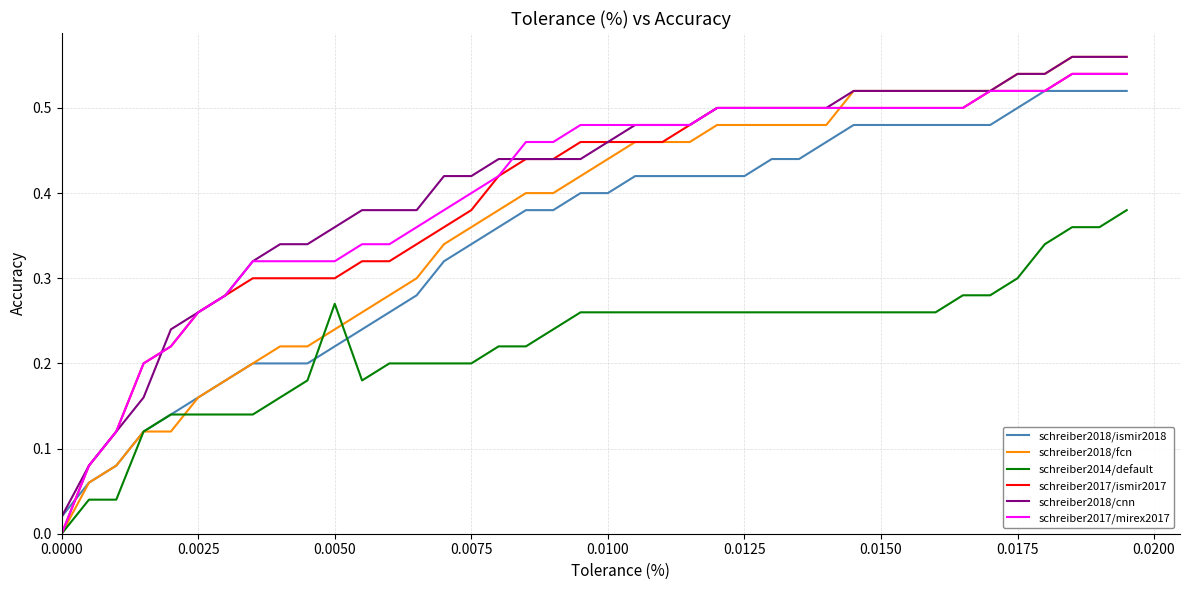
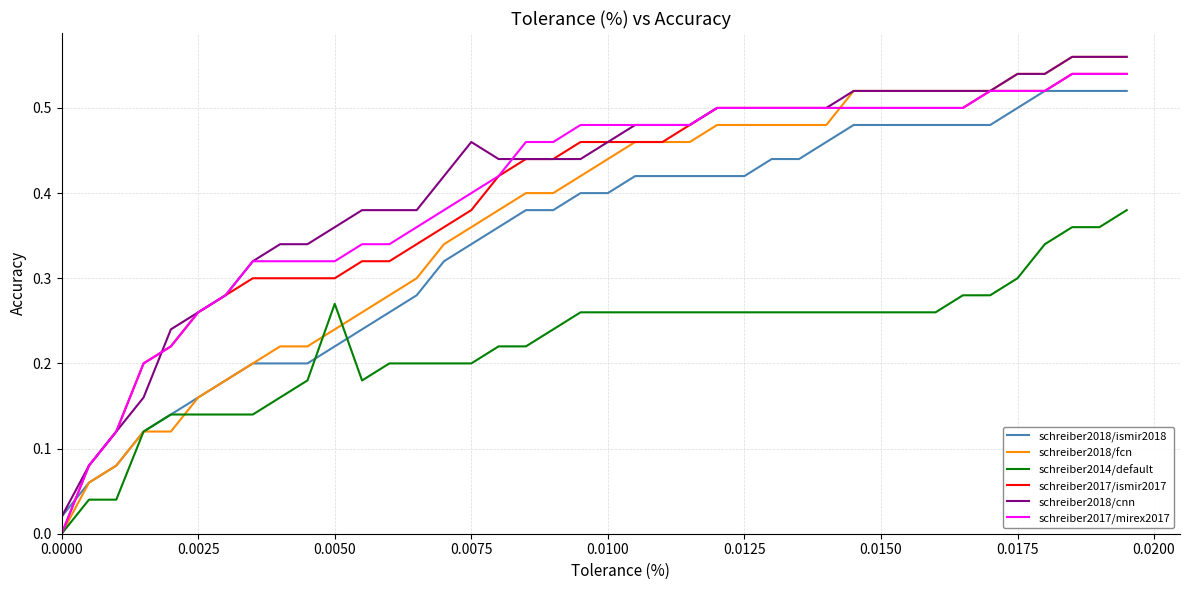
schreiber2018/cnn, 0.0075: 0.42 -> 0.46
